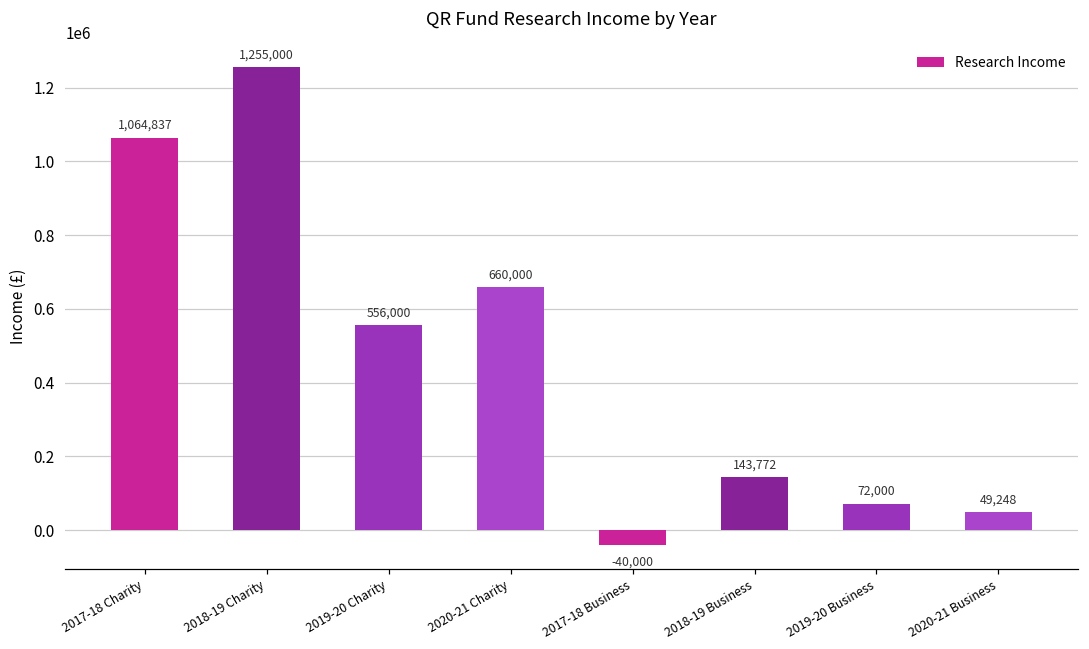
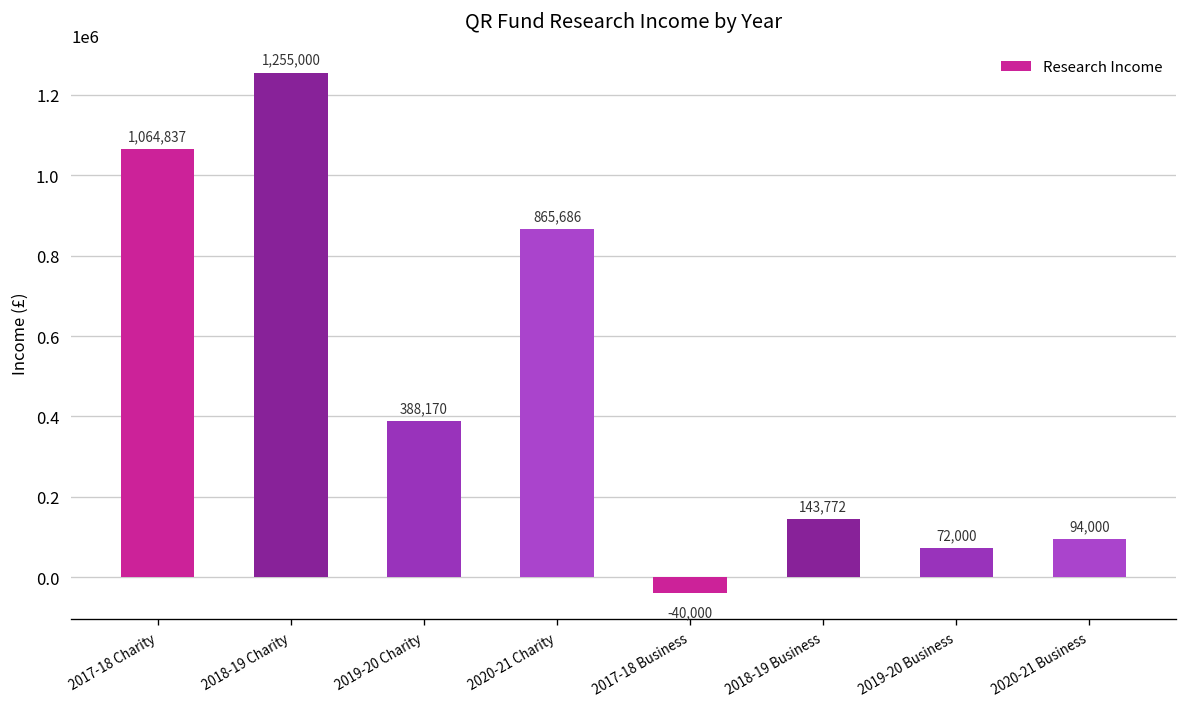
2019-20 Charity: 556,000 -> 388,170
2020-21 Charity: 660,000 -> 865,686
2020-21 Business: 49,248 -> 94,000
